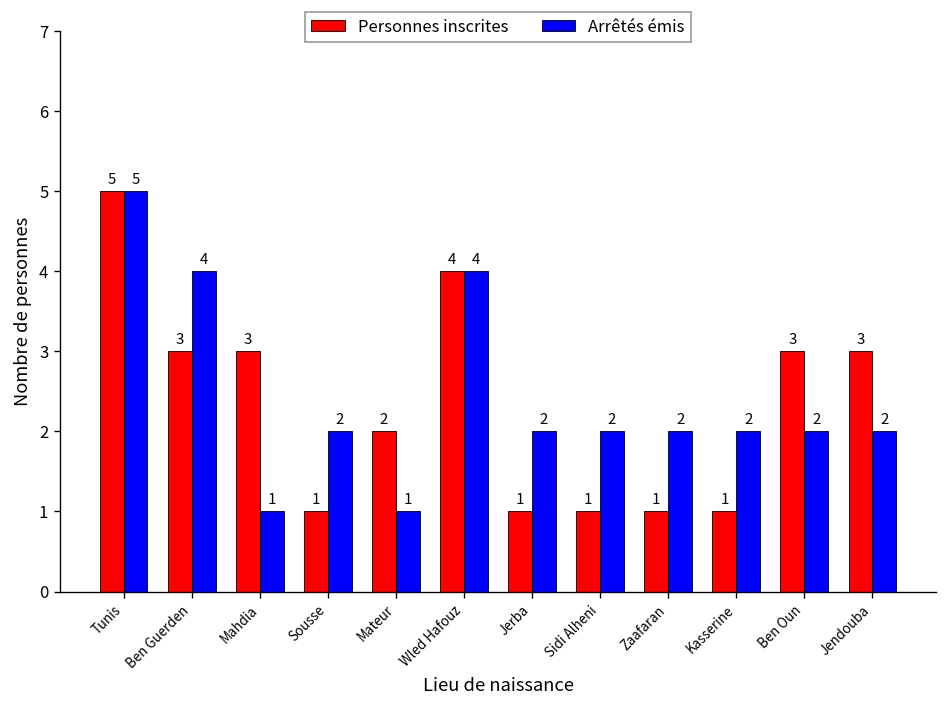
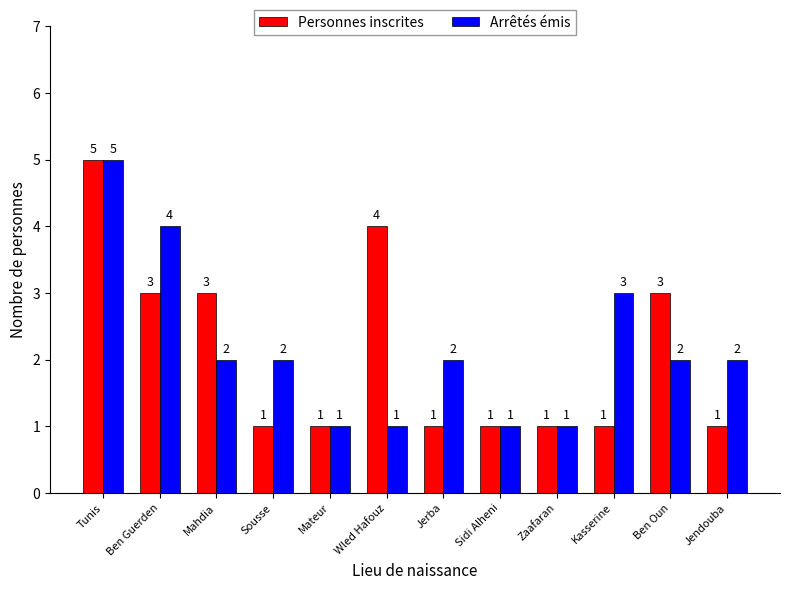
Arrêtés émis, Mahdia: 1 -> 2
Personnes inscrites, Mateur: 2 -> 1
Arrêtés émis, Wled Hafouz: 4 -> 1
Arrêtés émis, Sidi Alheni: 2 -> 1
Arrêtés émis, Zaafaran: 2 -> 1
Arrêtés émis, Kasserine: 2 -> 3
Personnes inscrites, Jendouba: 3 -> 1
